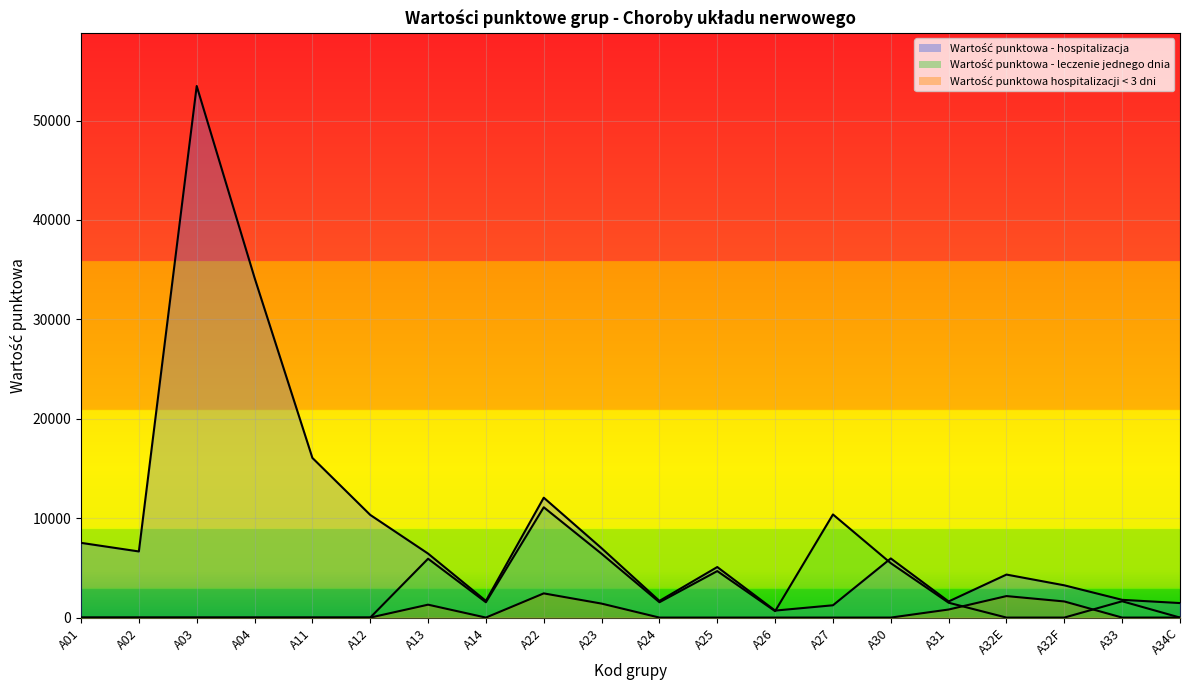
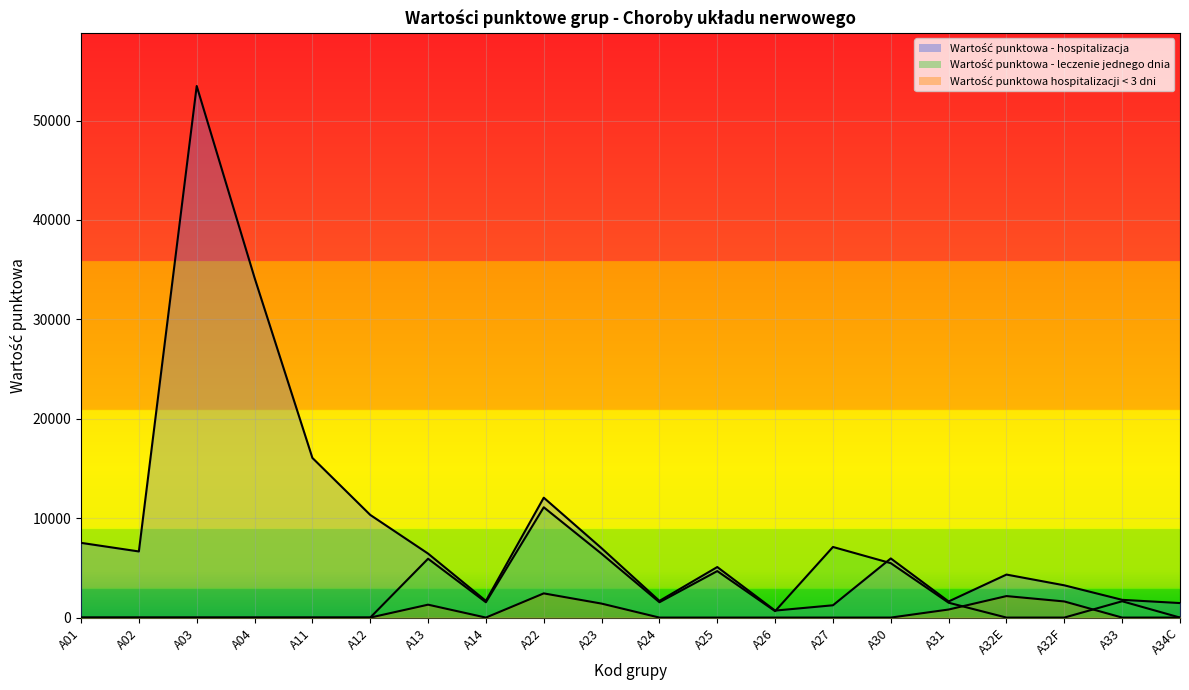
Wartość punktowa - leczenie jednego dnia, A27: 10000 -> 7000
